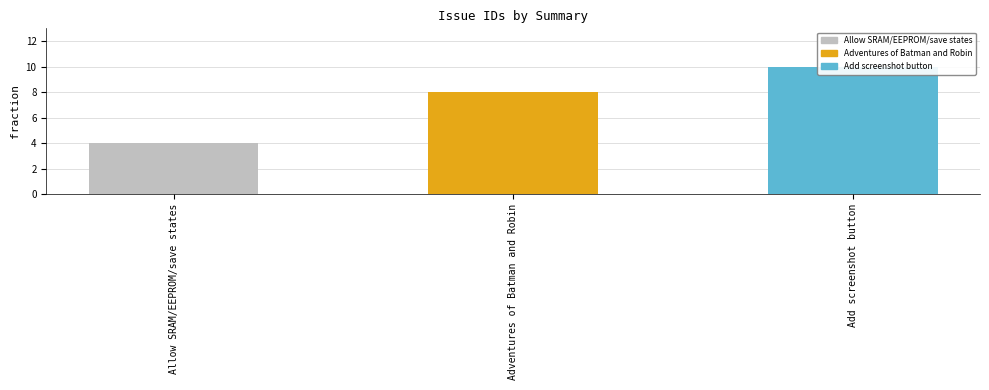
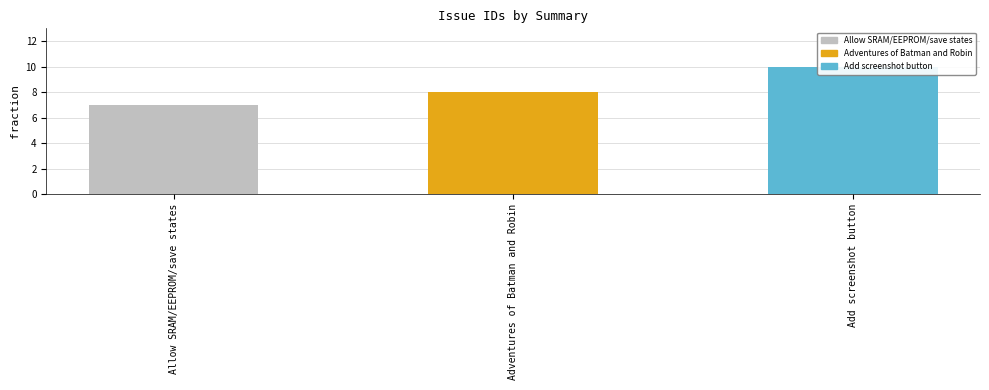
Allow SRAM/EEPROM/save states: 4 -> 7
